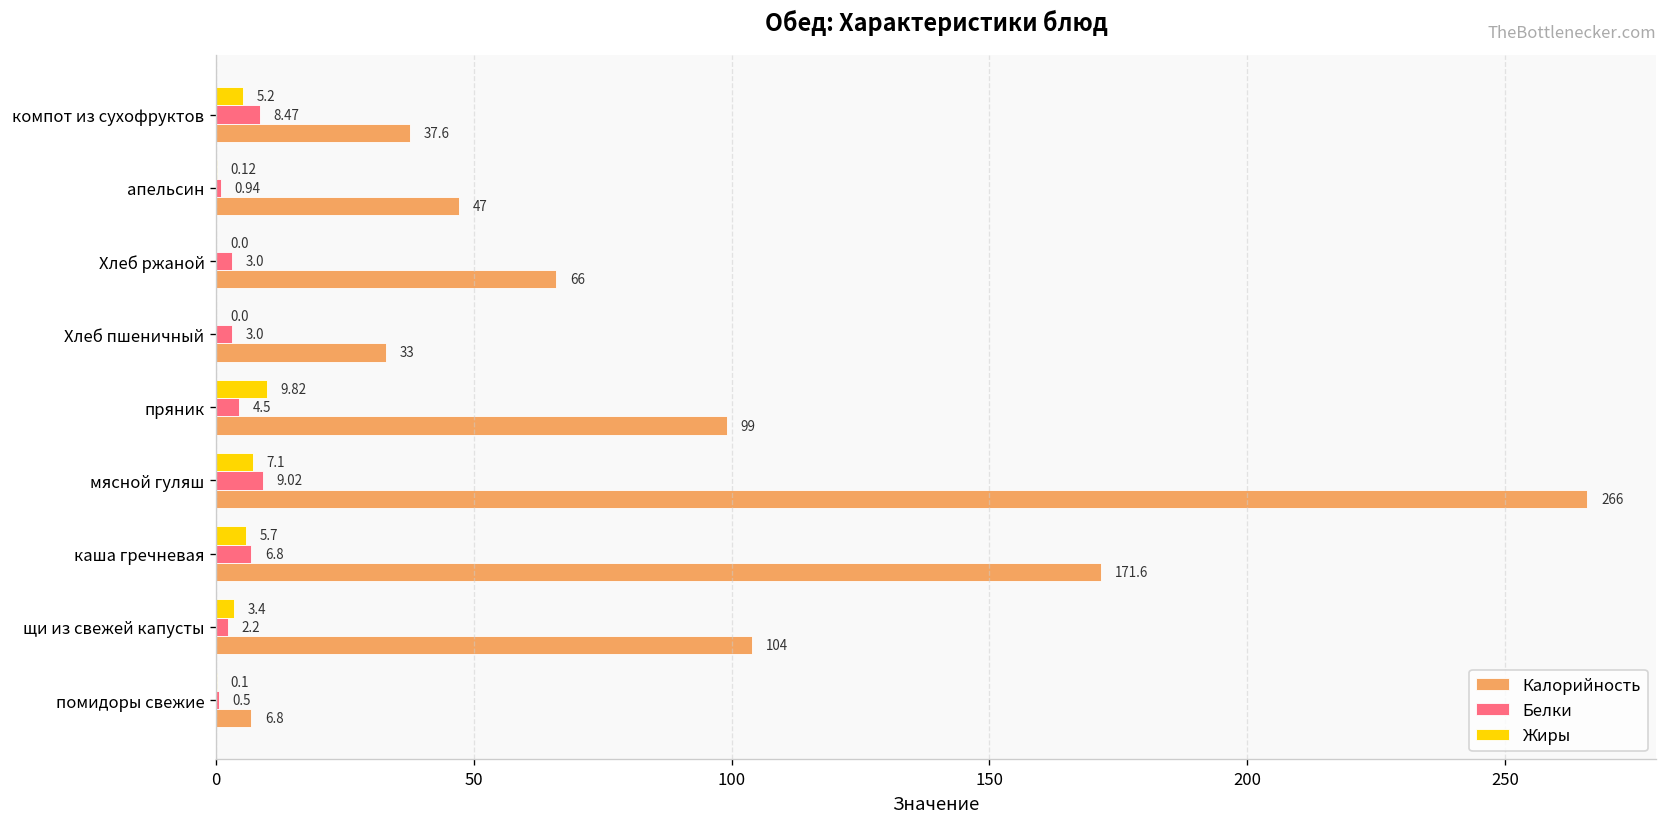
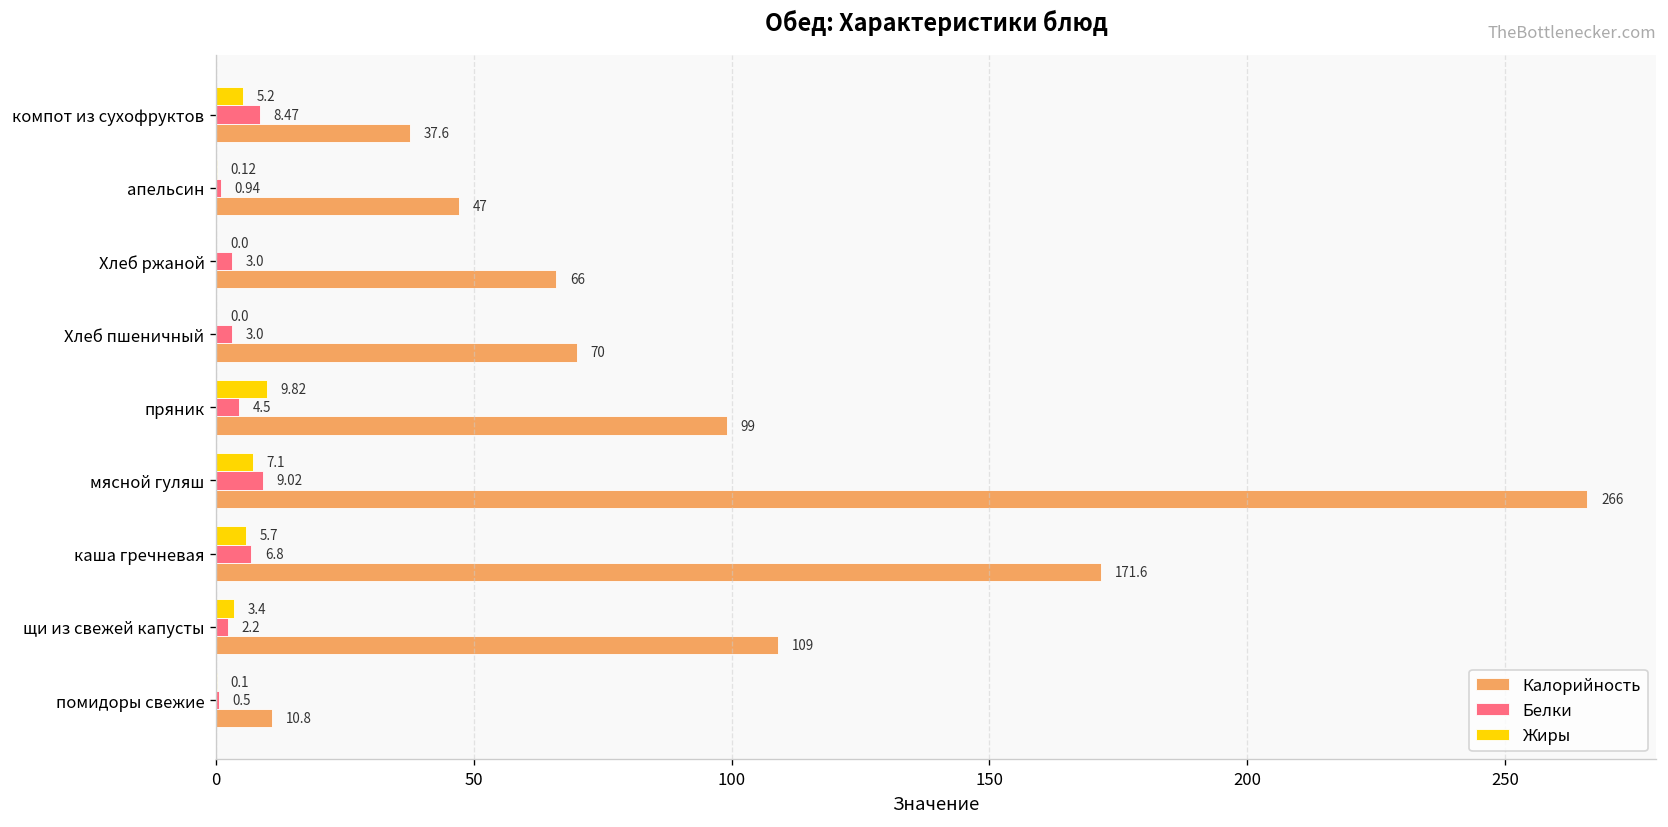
Калорийность, Хлеб пшеничный: 33 -> 70
Калорийность, щи из свежей капусты: 104 -> 109
Калорийность, помидоры свежие: 6.8 -> 10.8
